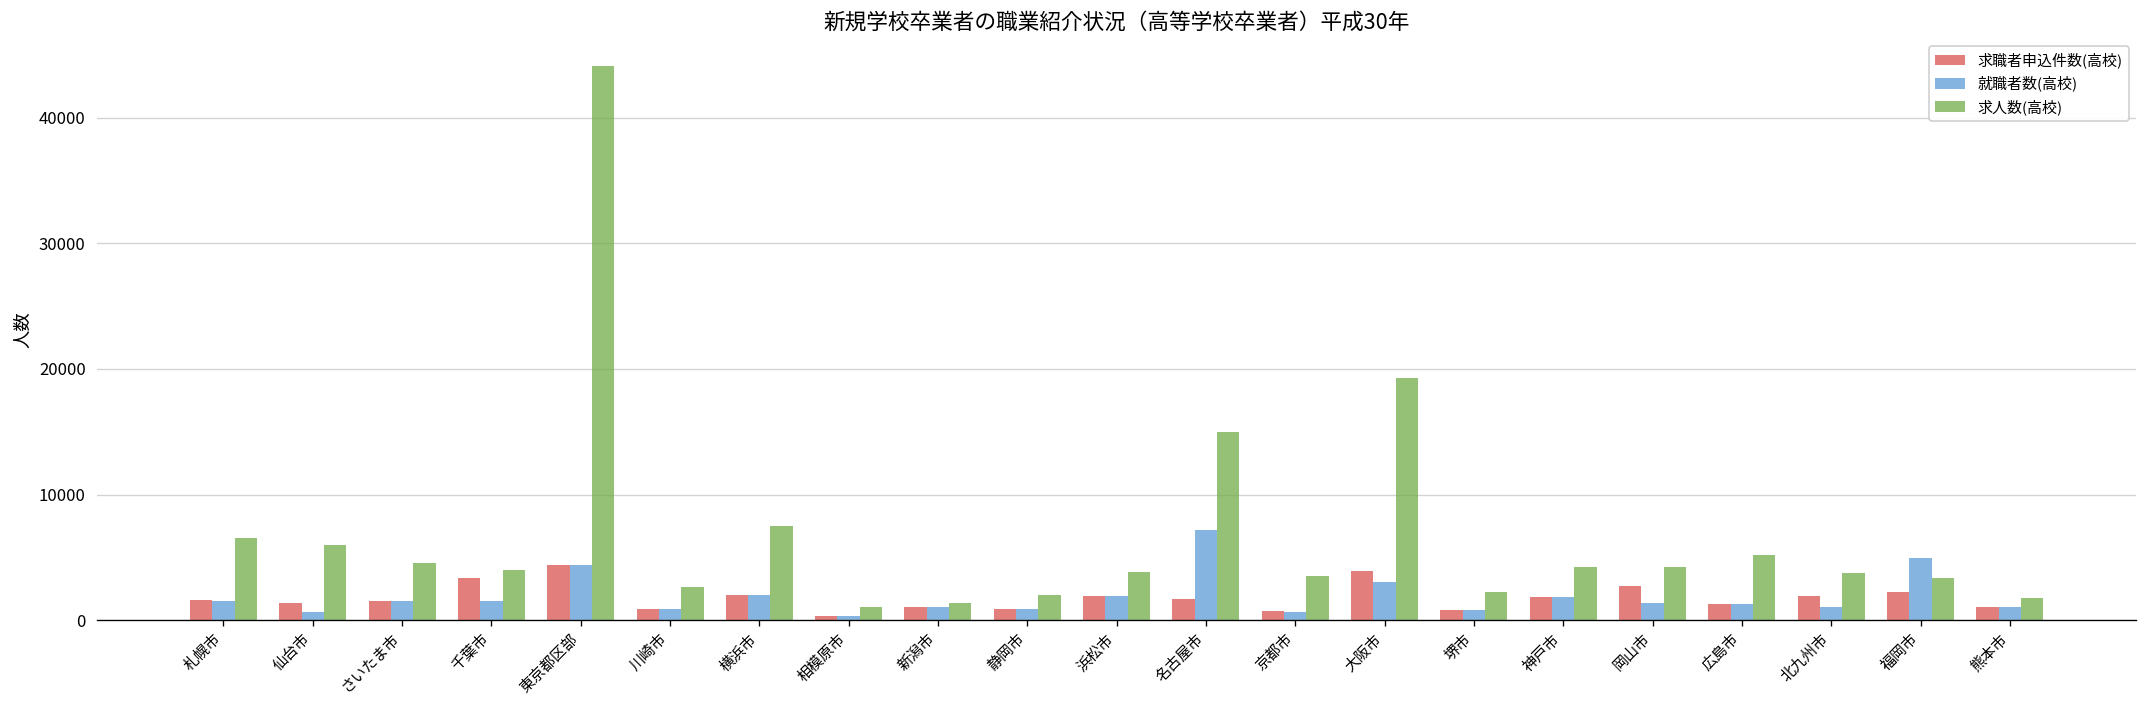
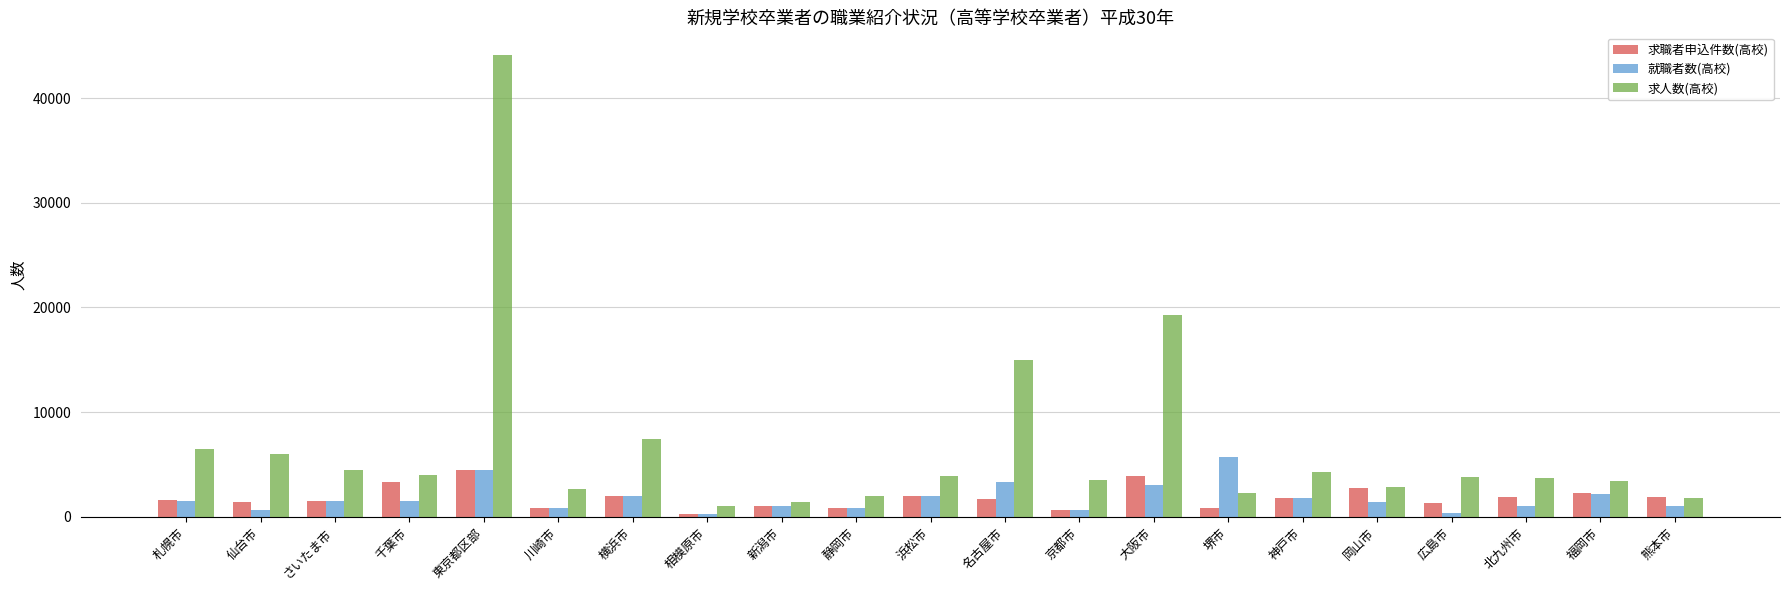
就職者数(高校), 名古屋市: 7200 -> 3300
就職者数(高校), 堺市: 800 -> 5700
求人数(高校), 岡山市: 4300 -> 2800
就職者数(高校), 広島市: 1300 -> 400
求人数(高校), 広島市: 5200 -> 3800
就職者数(高校), 福岡市: 4900 -> 2200
求職者申込件数(高校), 熊本市: 1000 -> 1900
